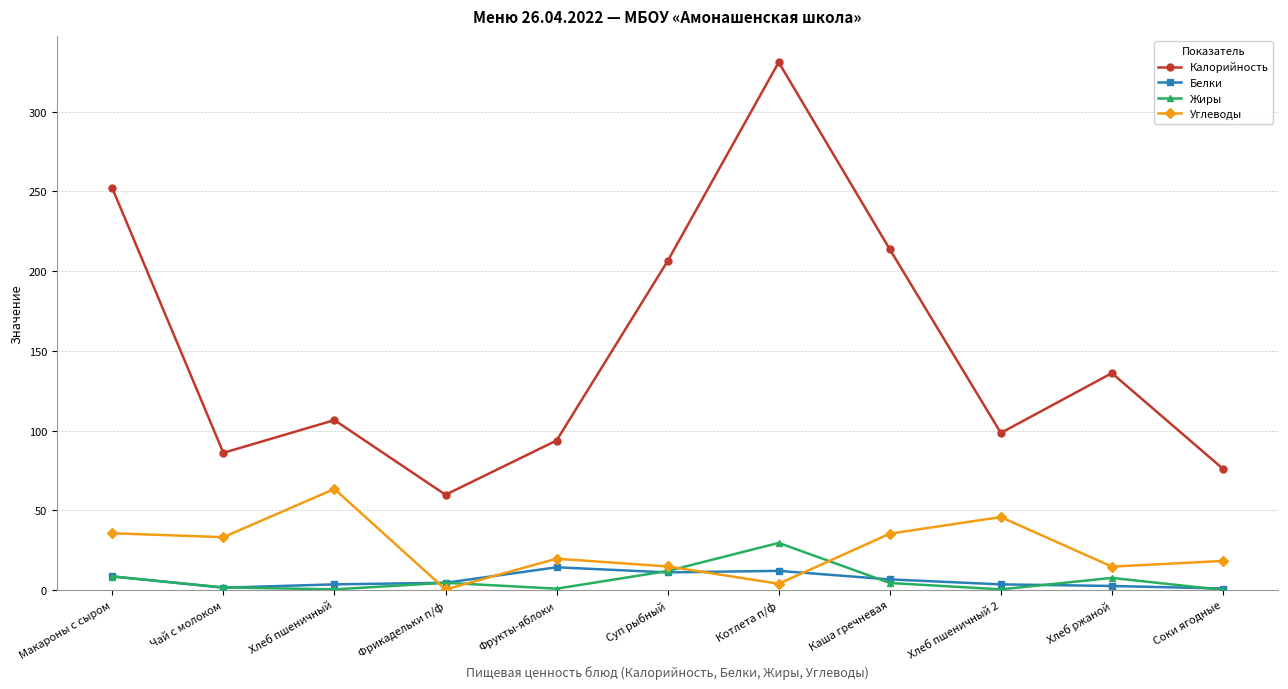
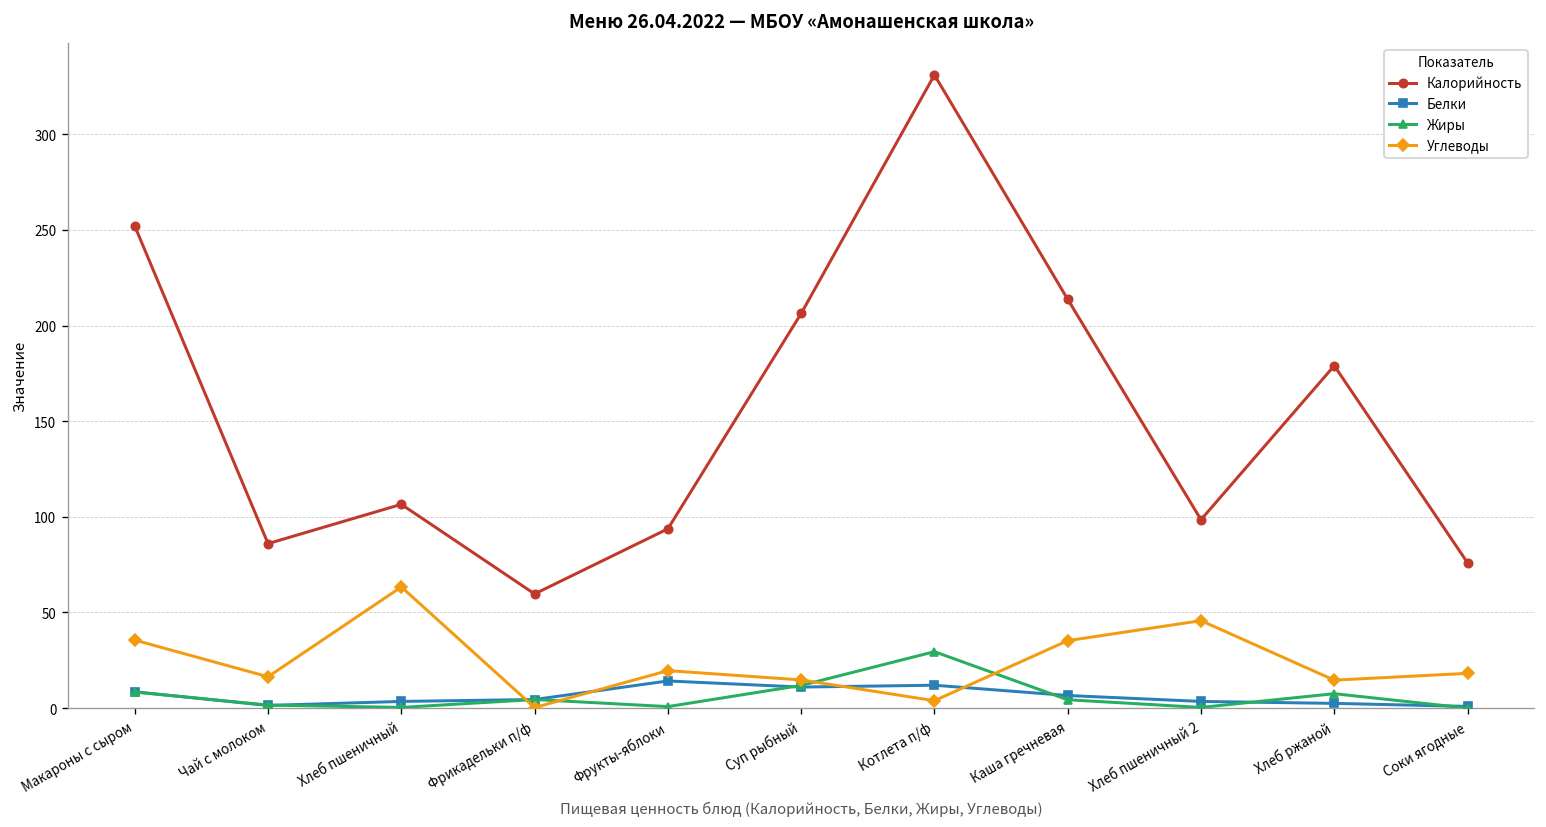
Углеводы, Чай с молоком: 33 -> 16
Калорийность, Хлеб ржаной: 136 -> 179
